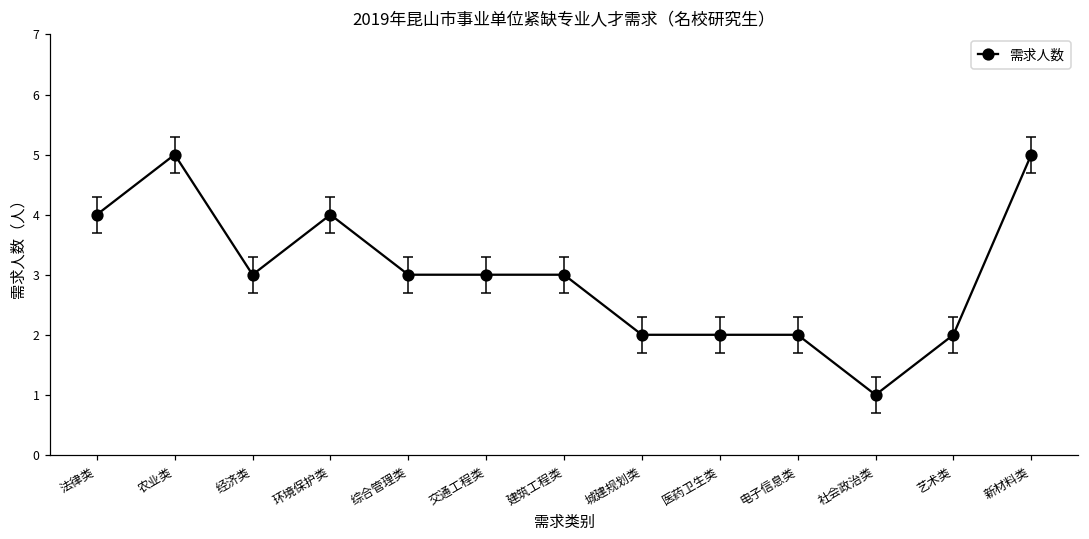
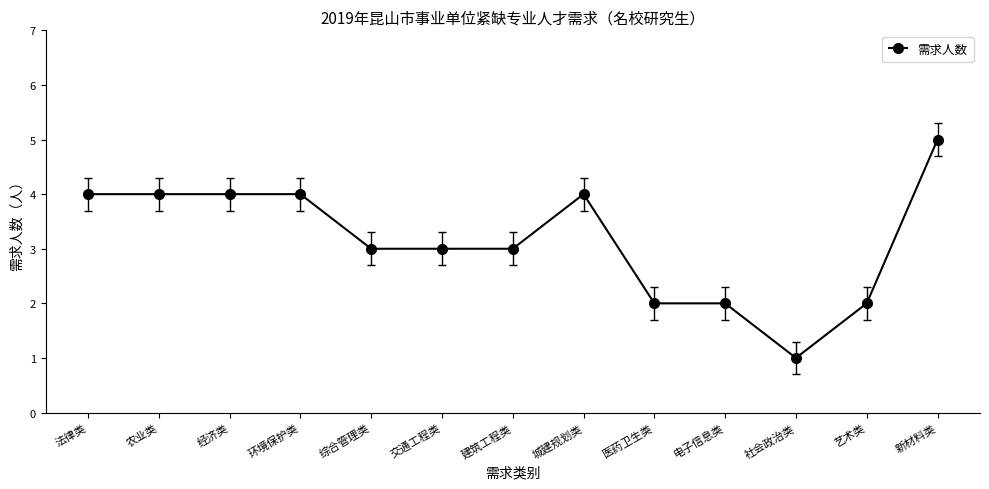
需求人数, 农业类: 5 -> 4
需求人数, 经济类: 3 -> 4
需求人数, 城建规划类: 2 -> 4
